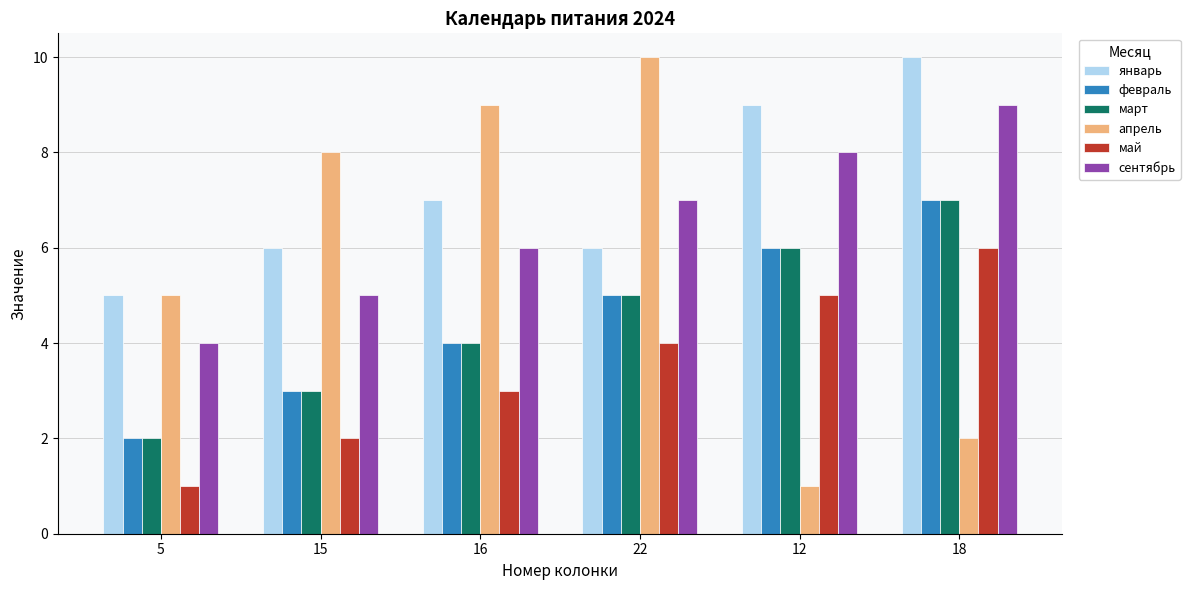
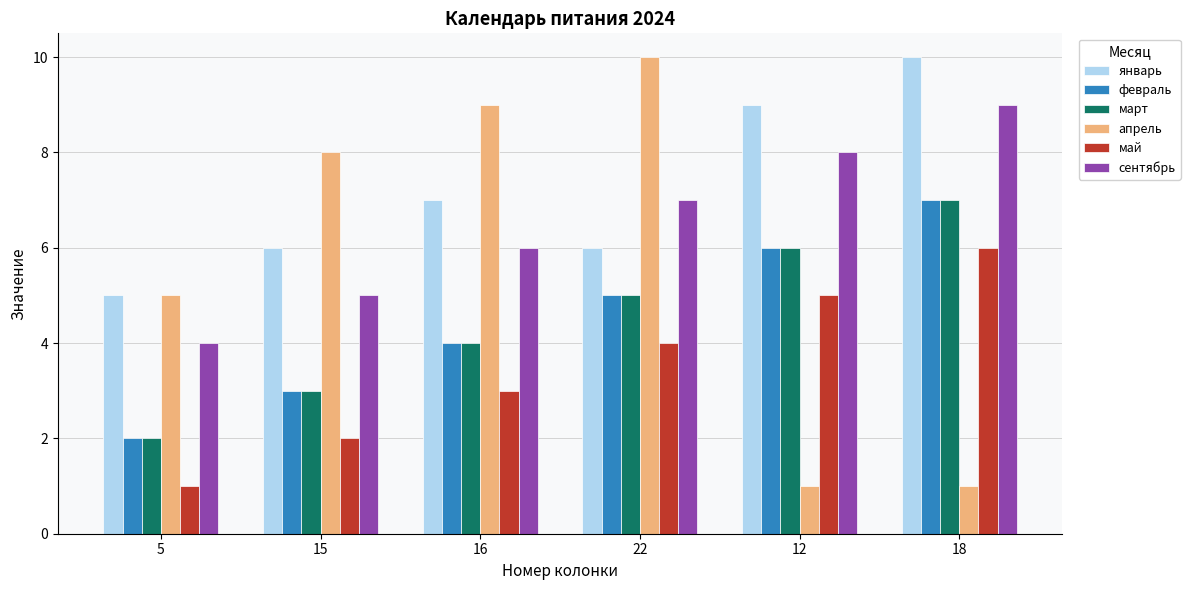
апрель, 18: 2 -> 1
